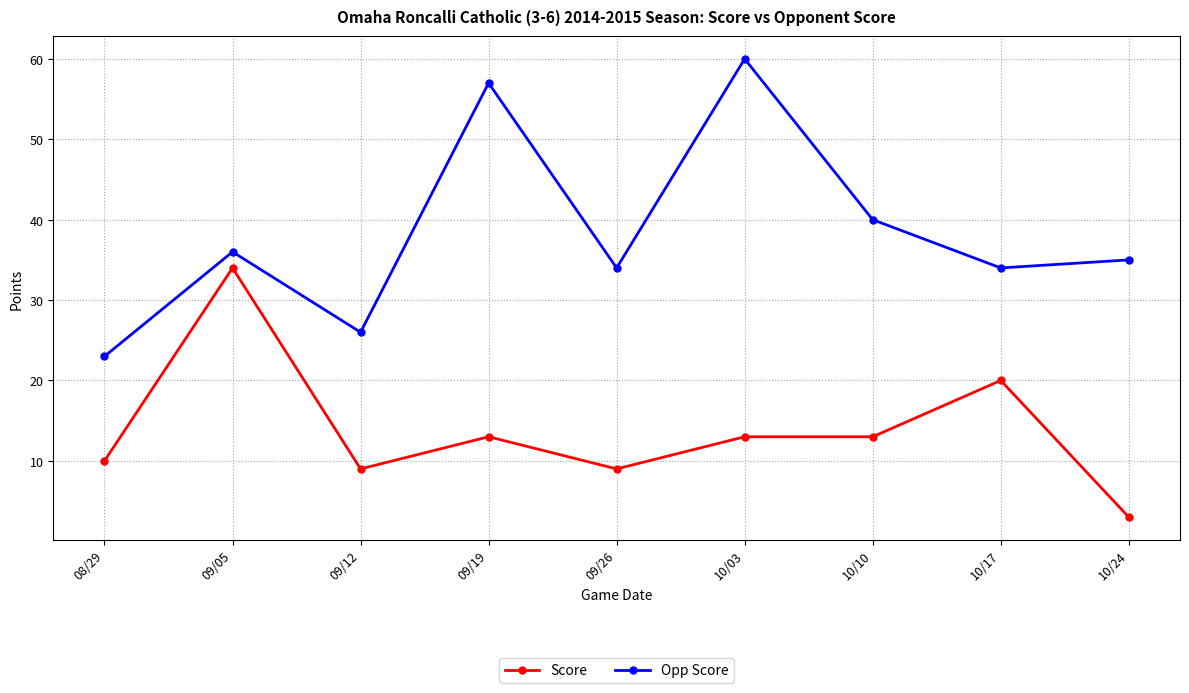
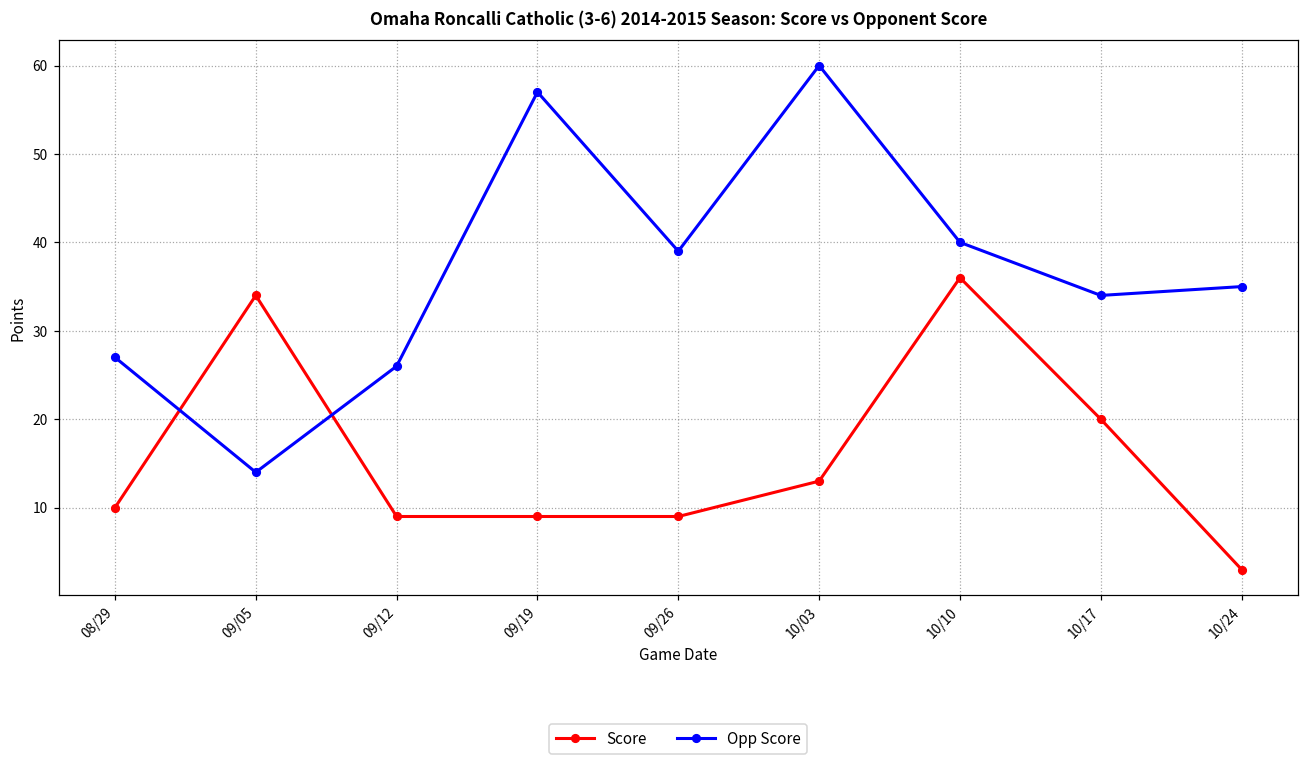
Opp Score, 08/29: 23 -> 27
Opp Score, 09/05: 36 -> 14
Score, 09/19: 13 -> 9
Opp Score, 09/26: 34 -> 39
Score, 10/10: 13 -> 36
